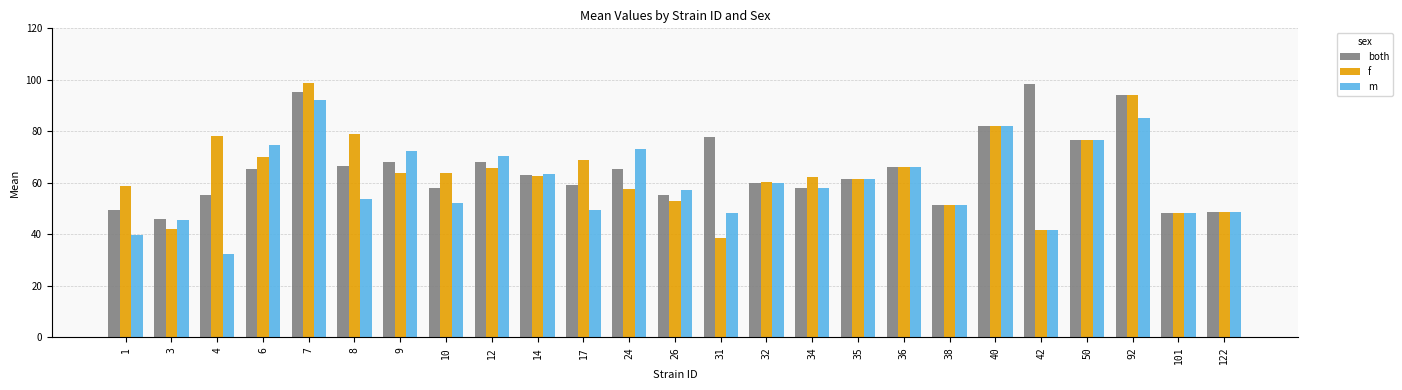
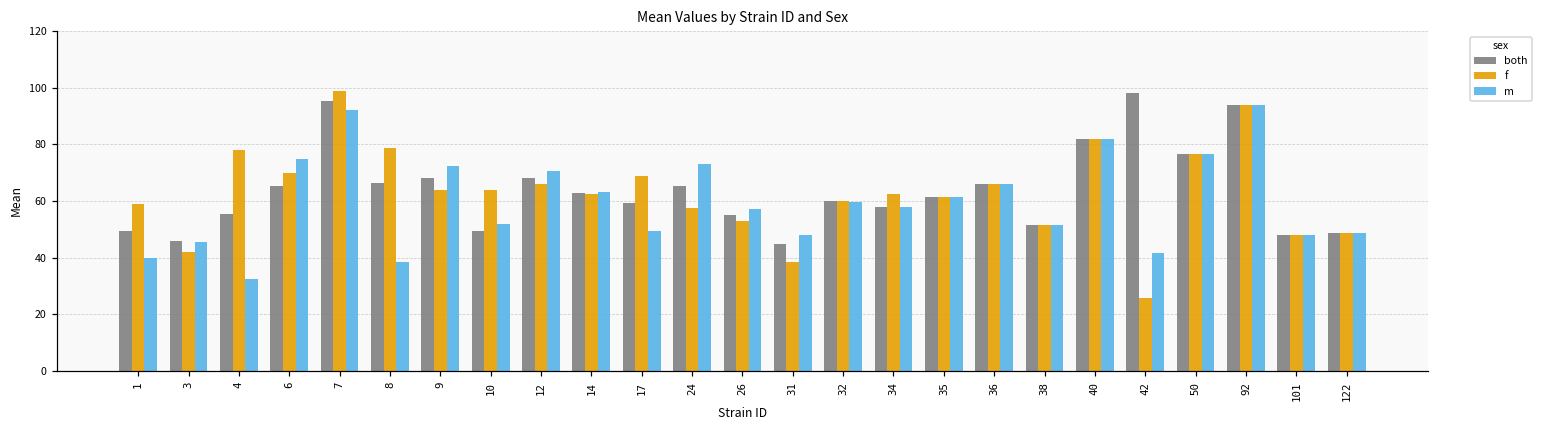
m, 8: 54 -> 38
both, 10: 58 -> 49
both, 31: 78 -> 45
f, 42: 42 -> 26
m, 92: 85 -> 94
